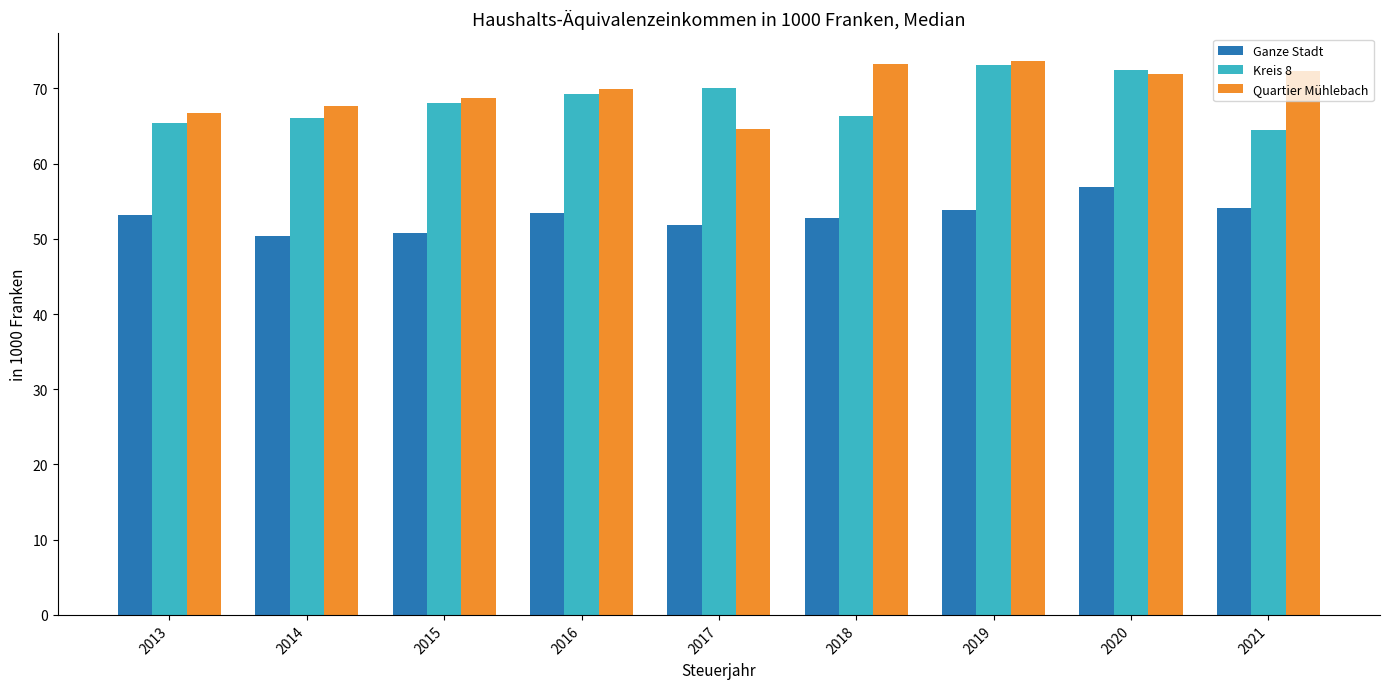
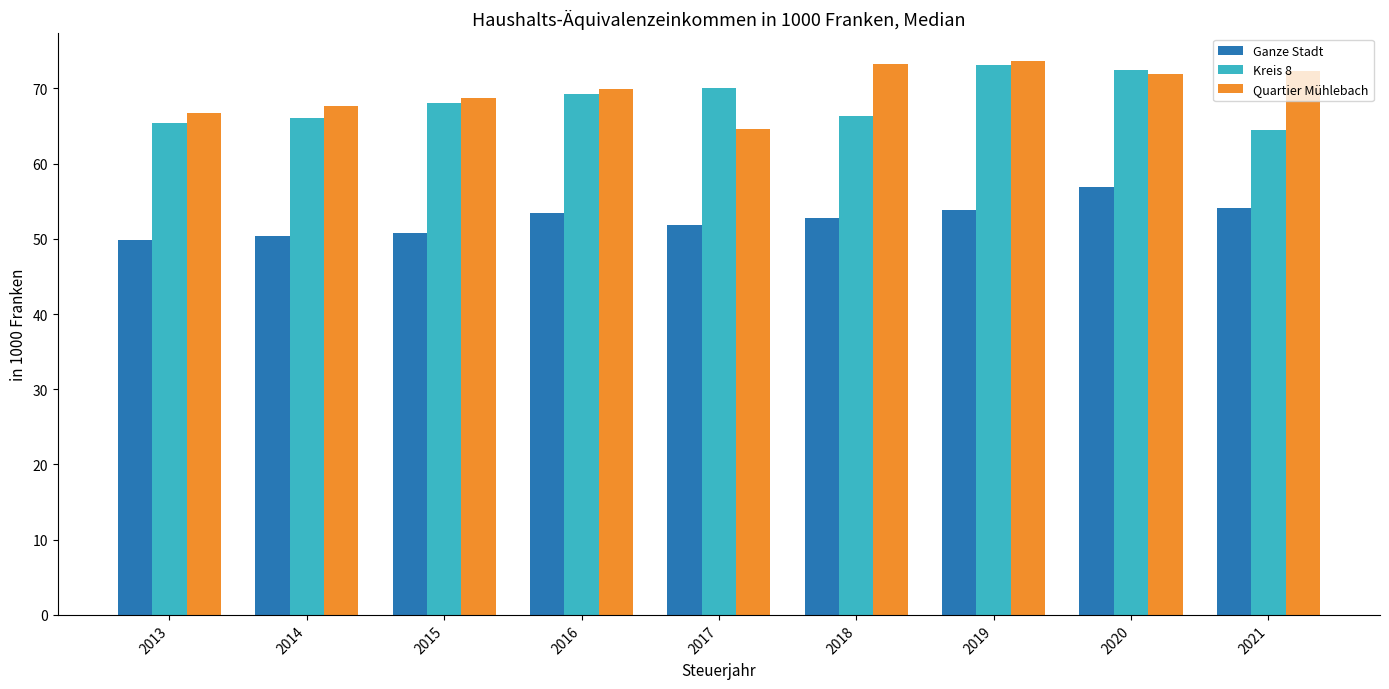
Ganze Stadt, 2013: 53 -> 50
